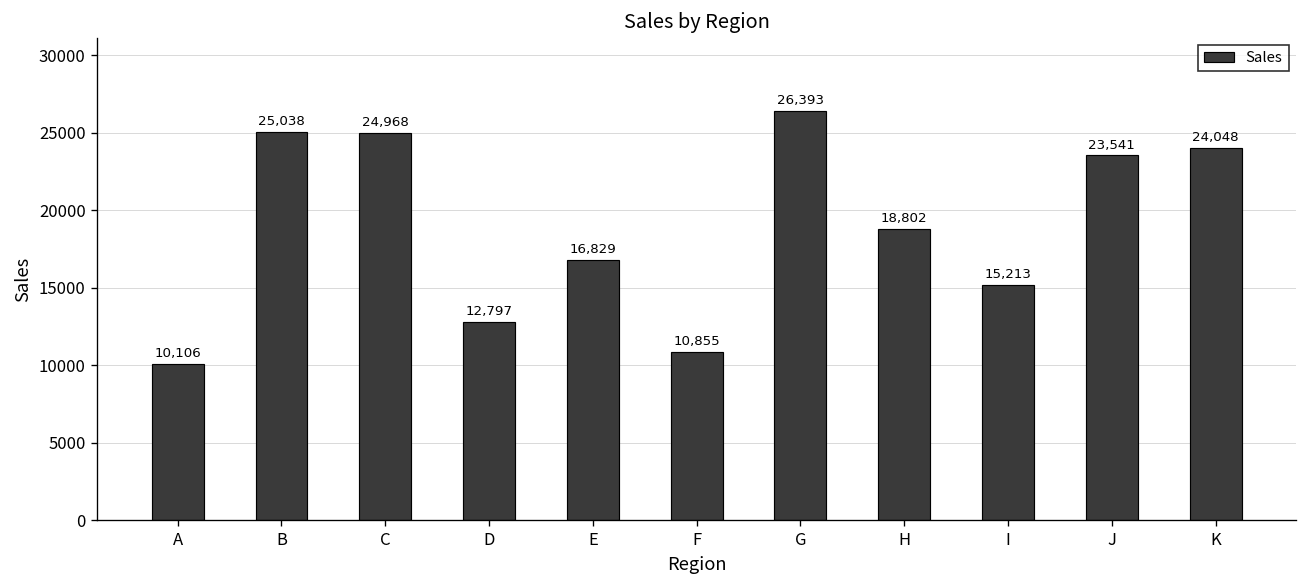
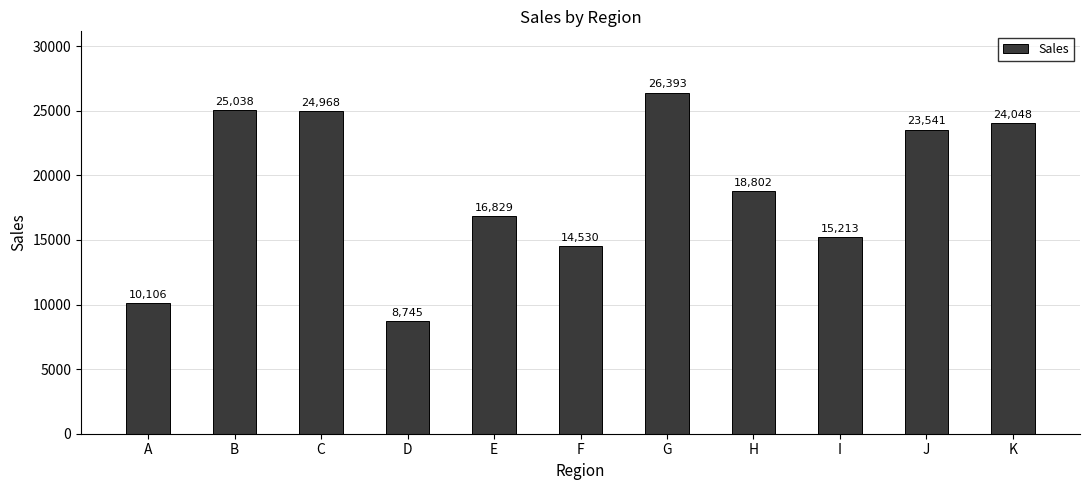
D: 12,797 -> 8,745
F: 10,855 -> 14,530
